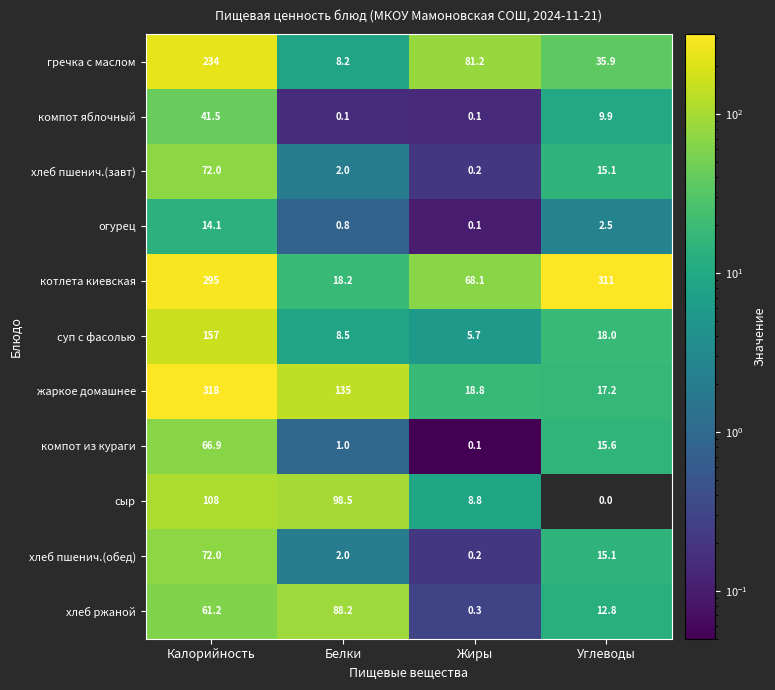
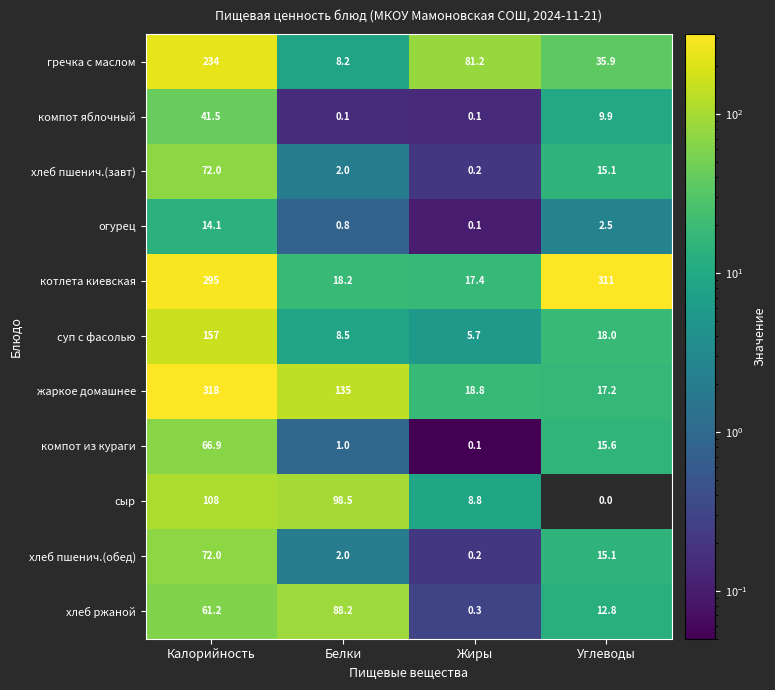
котлета киевская, Жиры: 68.1 -> 17.4
